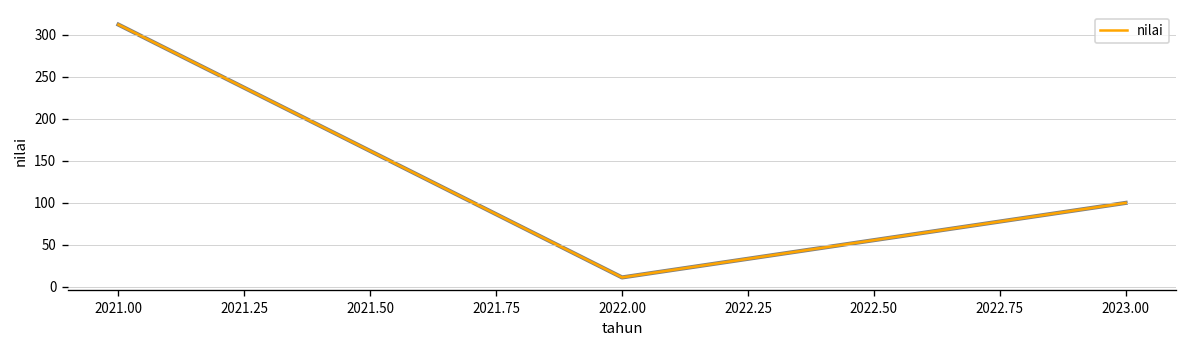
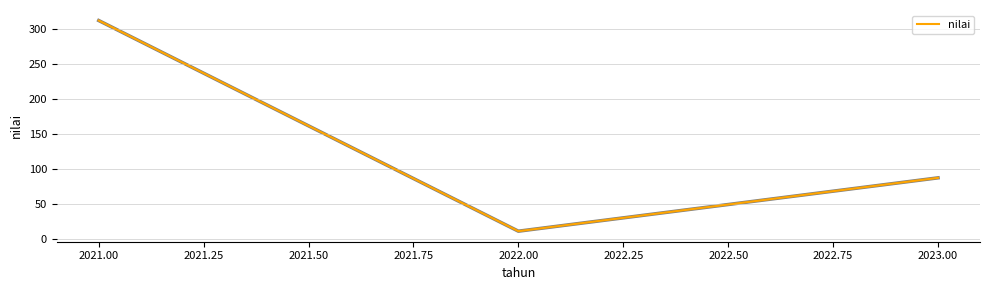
2023.00: 100 -> 90
